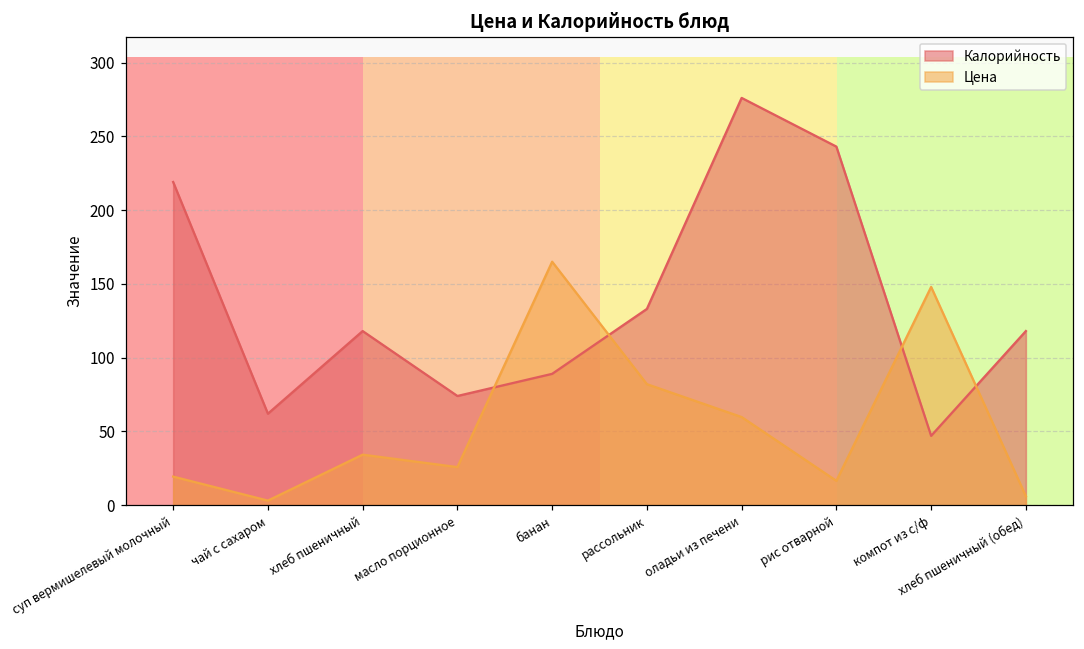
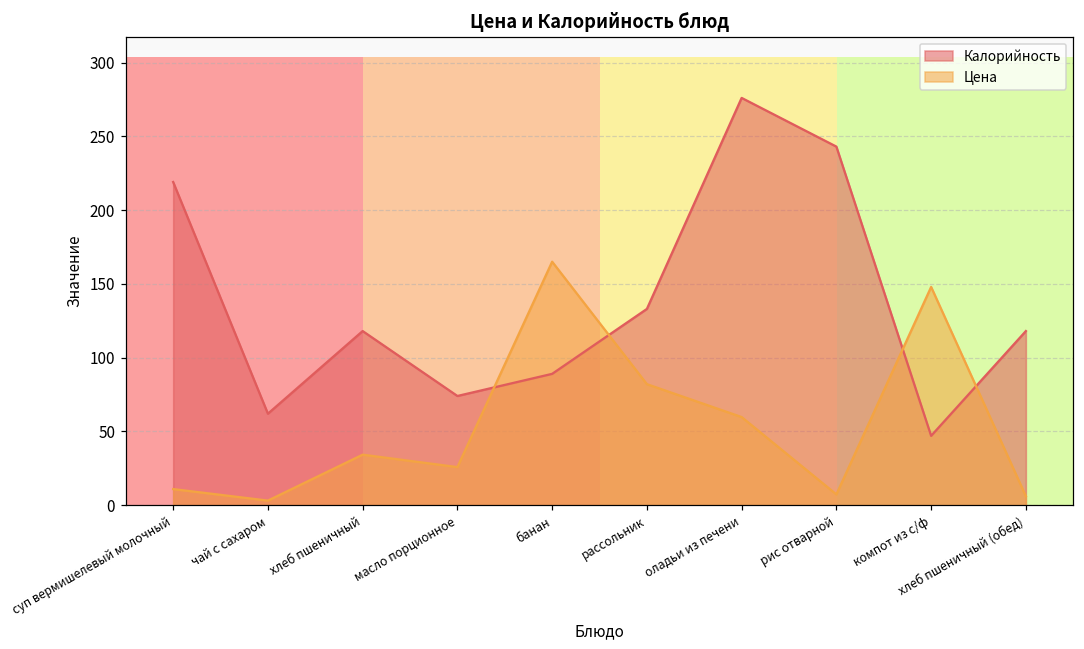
Цена, суп вермишелевый молочный: 19 -> 11
Цена, рис отварной: 17 -> 7
